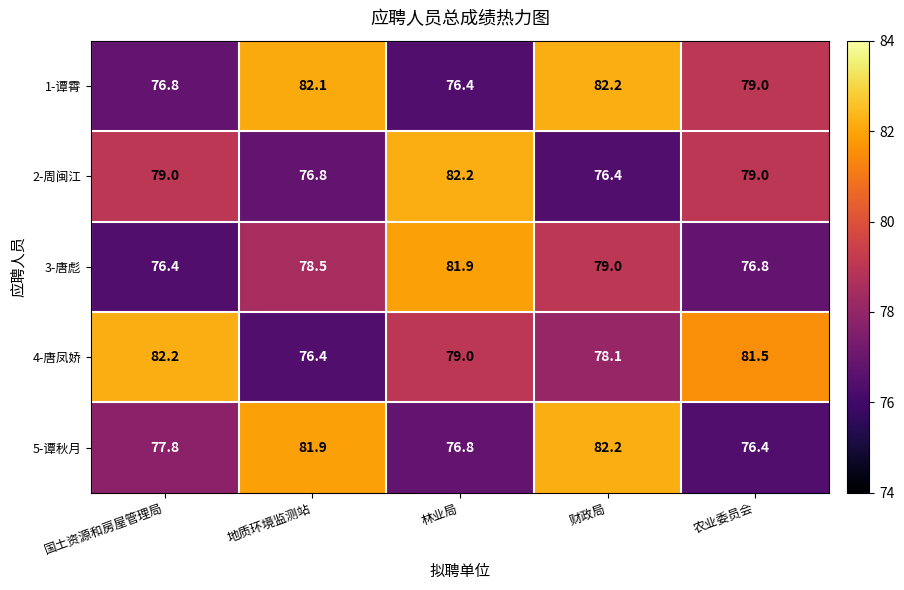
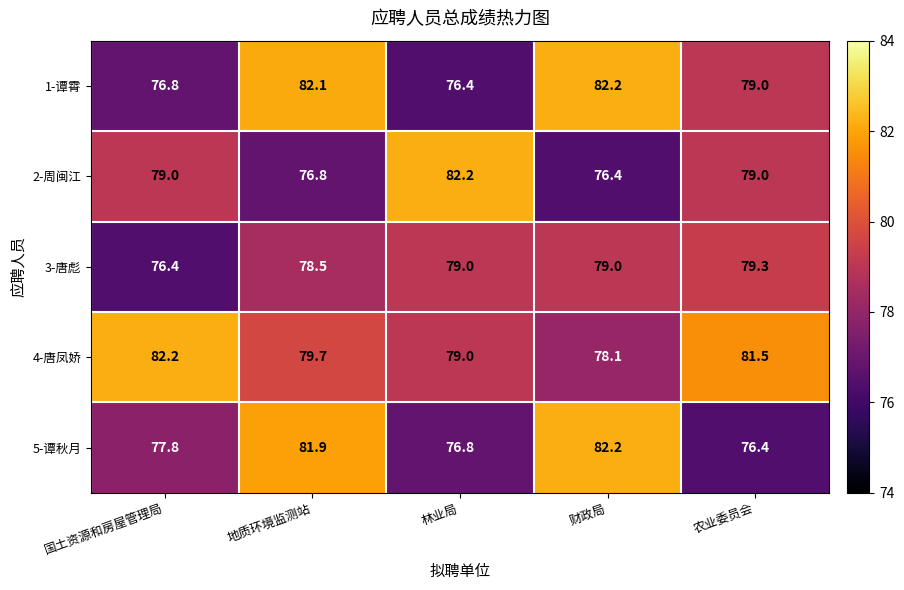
3-唐彪, 林业局: 81.9 -> 79.0
3-唐彪, 农业委员会: 76.8 -> 79.3
4-唐凤娇, 地质环境监测站: 76.4 -> 79.7
